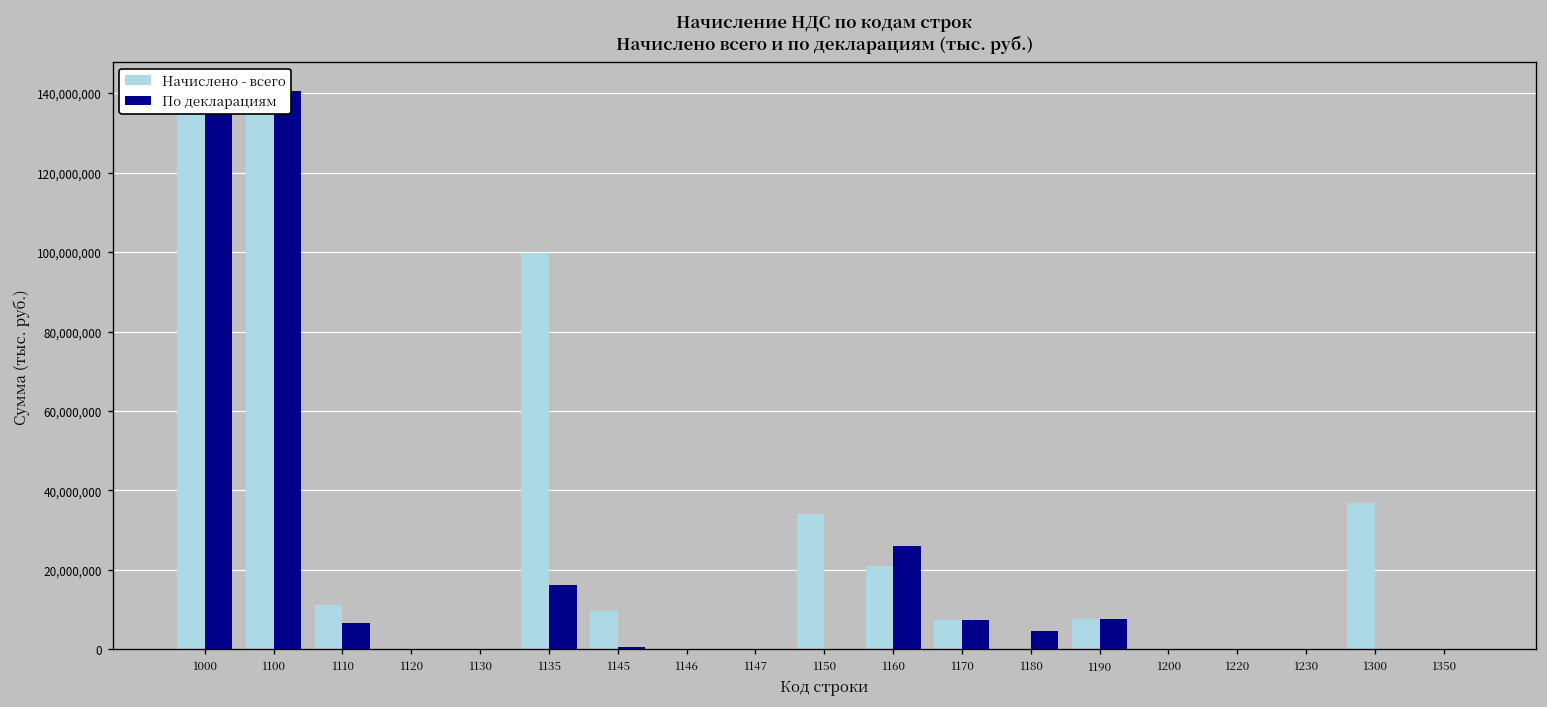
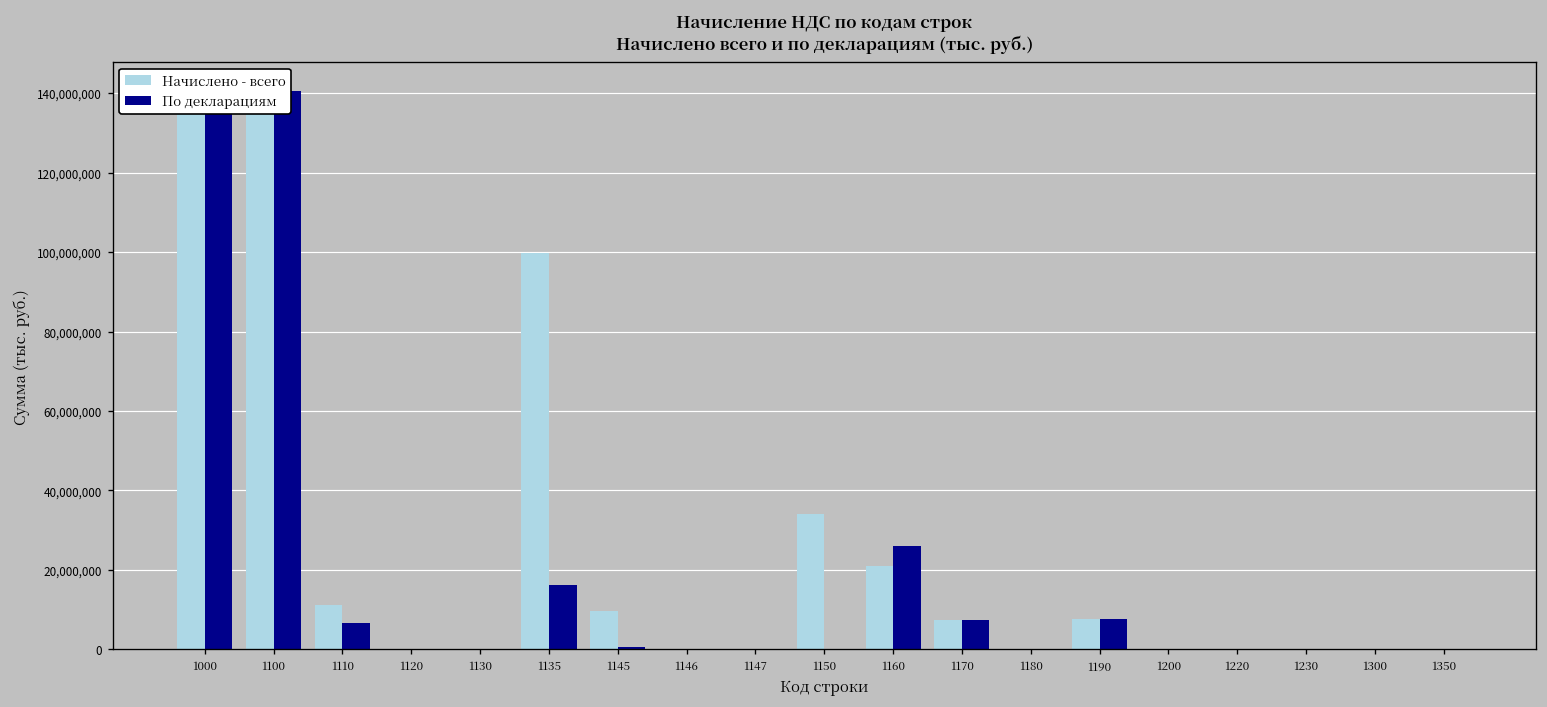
По декларациям, 1180: 5,000,000 -> 0
Начислено - всего, 1300: 37,000,000 -> 0
